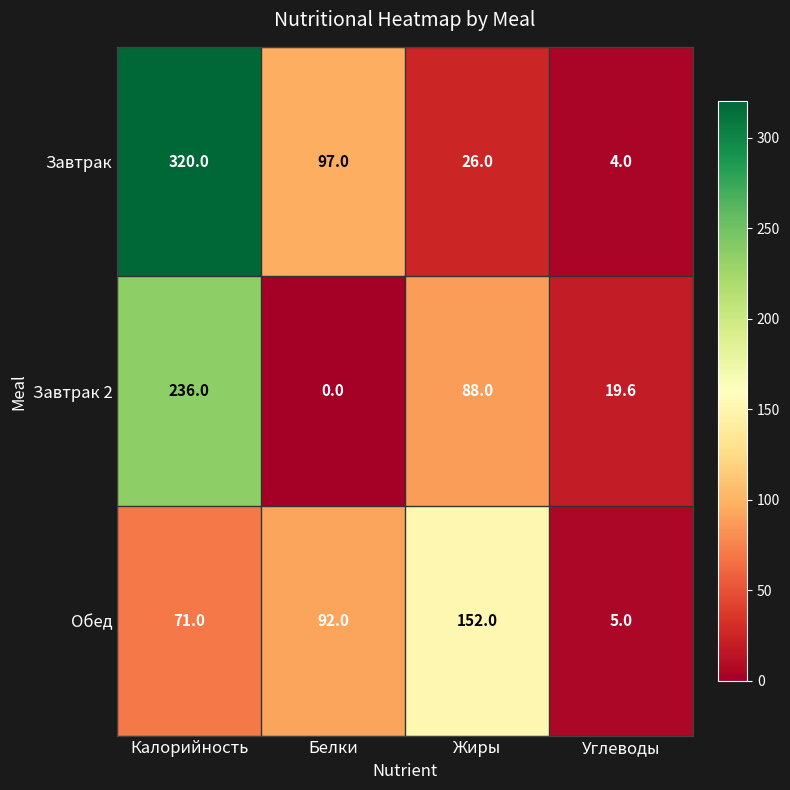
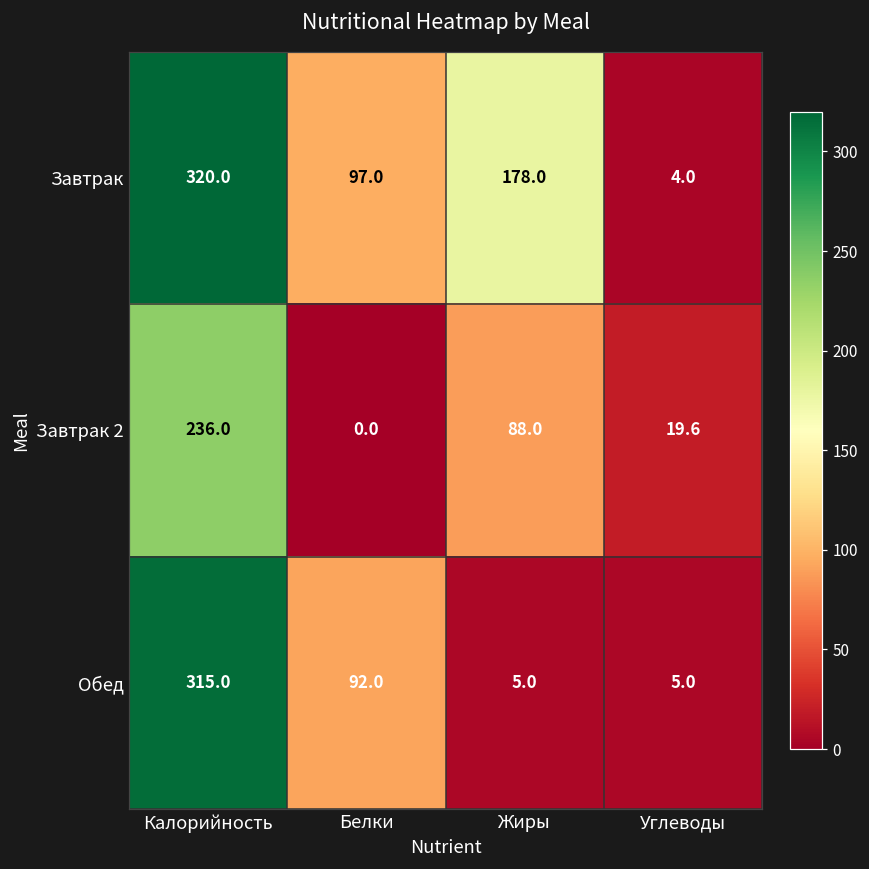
Завтрак, Жиры: 26.0 -> 178.0
Обед, Калорийность: 71.0 -> 315.0
Обед, Жиры: 152.0 -> 5.0
